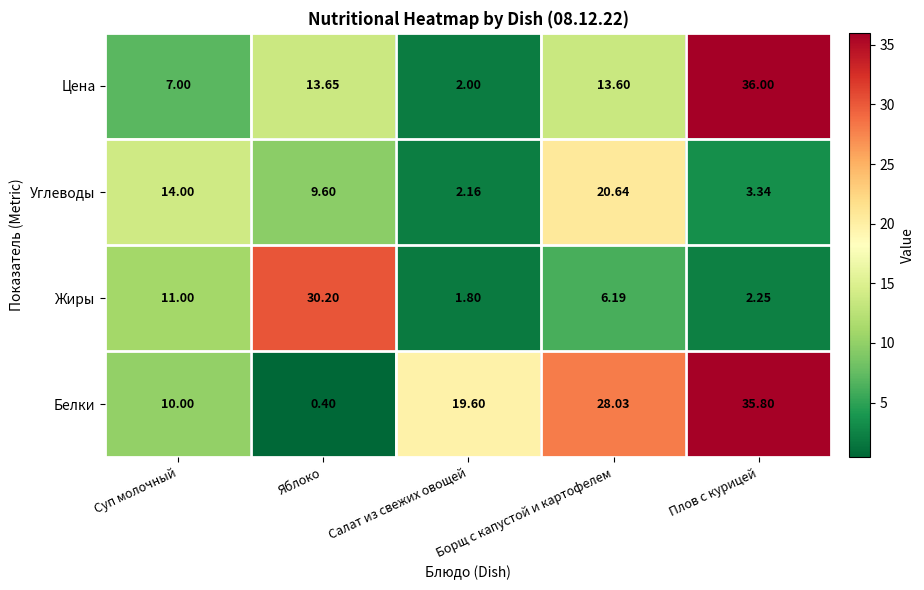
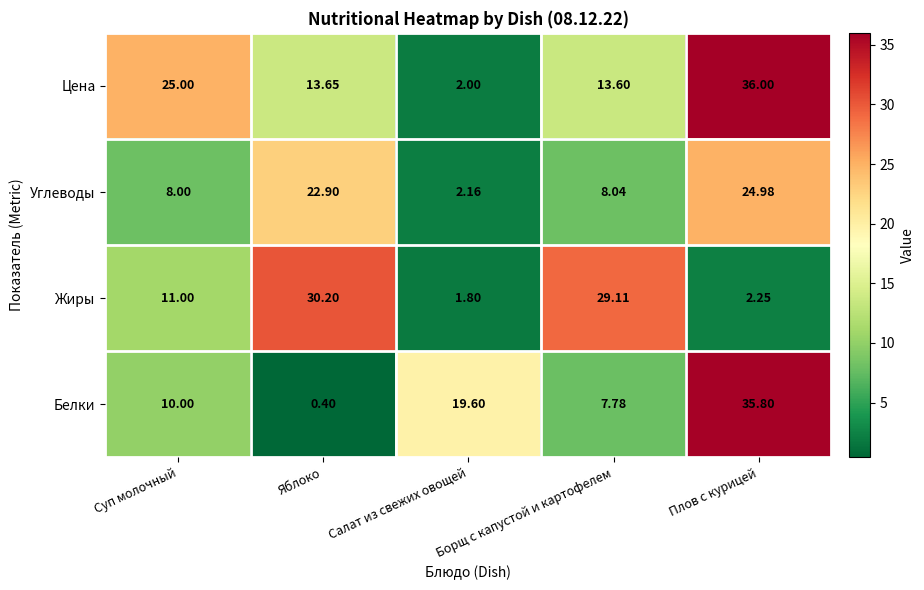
Цена, Суп молочный: 7.00 -> 25.00
Углеводы, Суп молочный: 14.00 -> 8.00
Углеводы, Яблоко: 9.60 -> 22.90
Углеводы, Борщ с капустой и картофелем: 20.64 -> 8.04
Углеводы, Плов с курицей: 3.34 -> 24.98
Жиры, Борщ с капустой и картофелем: 6.19 -> 29.11
Белки, Борщ с капустой и картофелем: 28.03 -> 7.78
